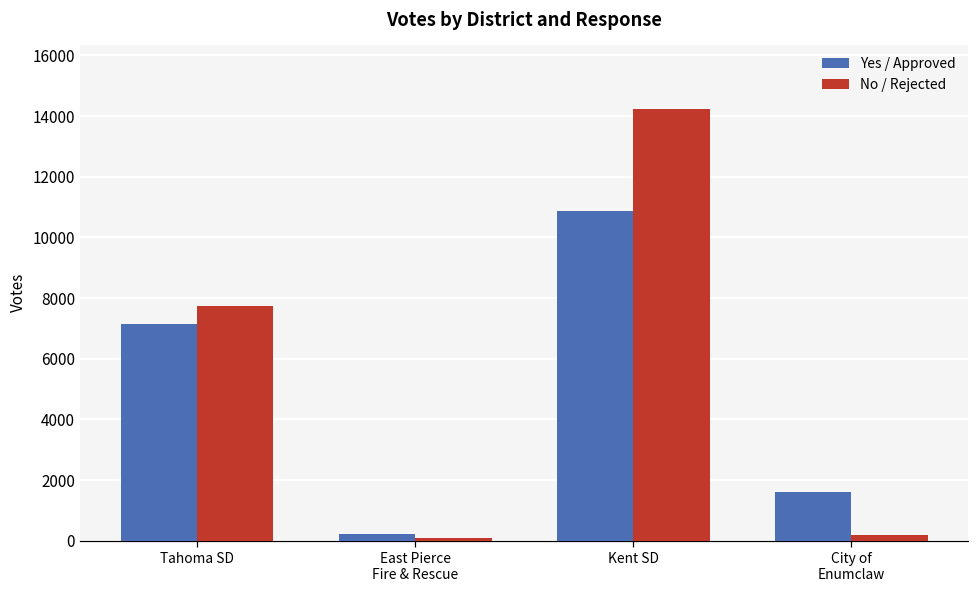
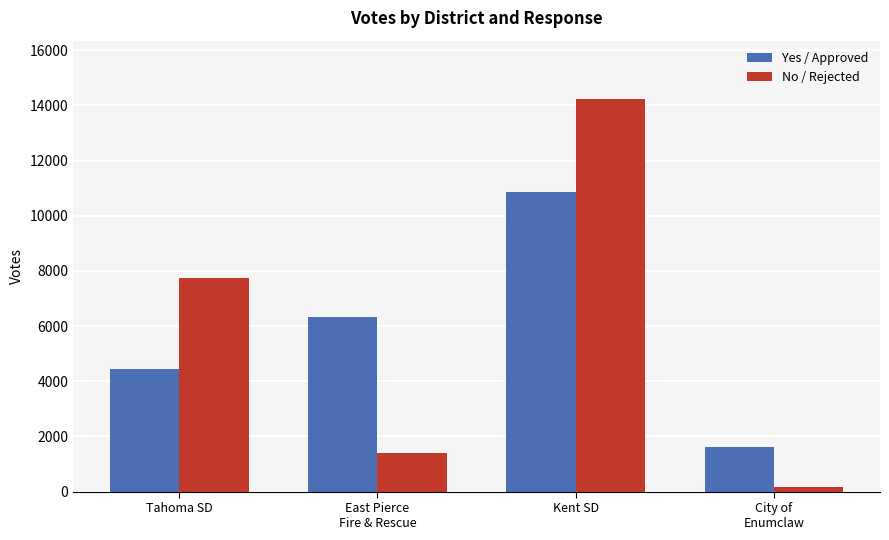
Yes / Approved, Tahoma SD: 7200 -> 4400
Yes / Approved, East Pierce Fire & Rescue: 200 -> 6300
No / Rejected, East Pierce Fire & Rescue: 100 -> 1400
